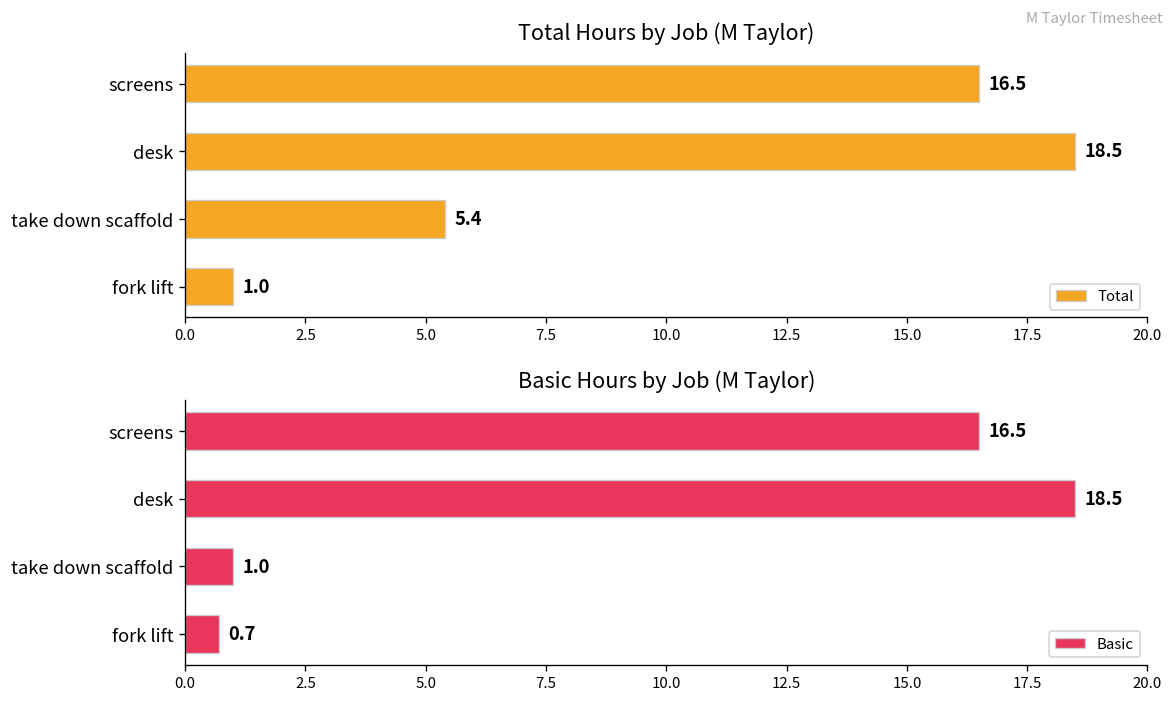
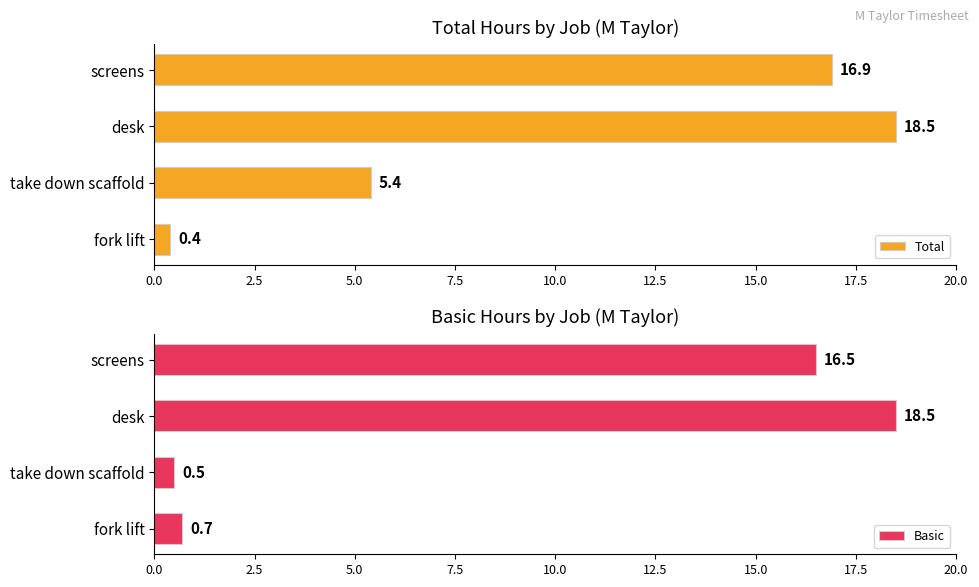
Total Hours by Job (M Taylor), screens: 16.5 -> 16.9
Total Hours by Job (M Taylor), fork lift: 1.0 -> 0.4
Basic Hours by Job (M Taylor), take down scaffold: 1.0 -> 0.5
